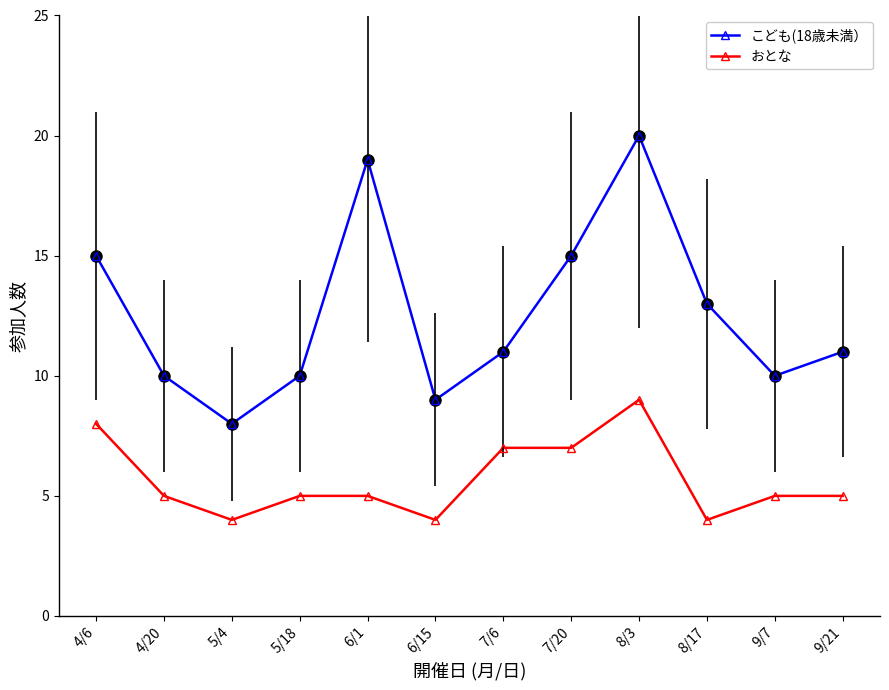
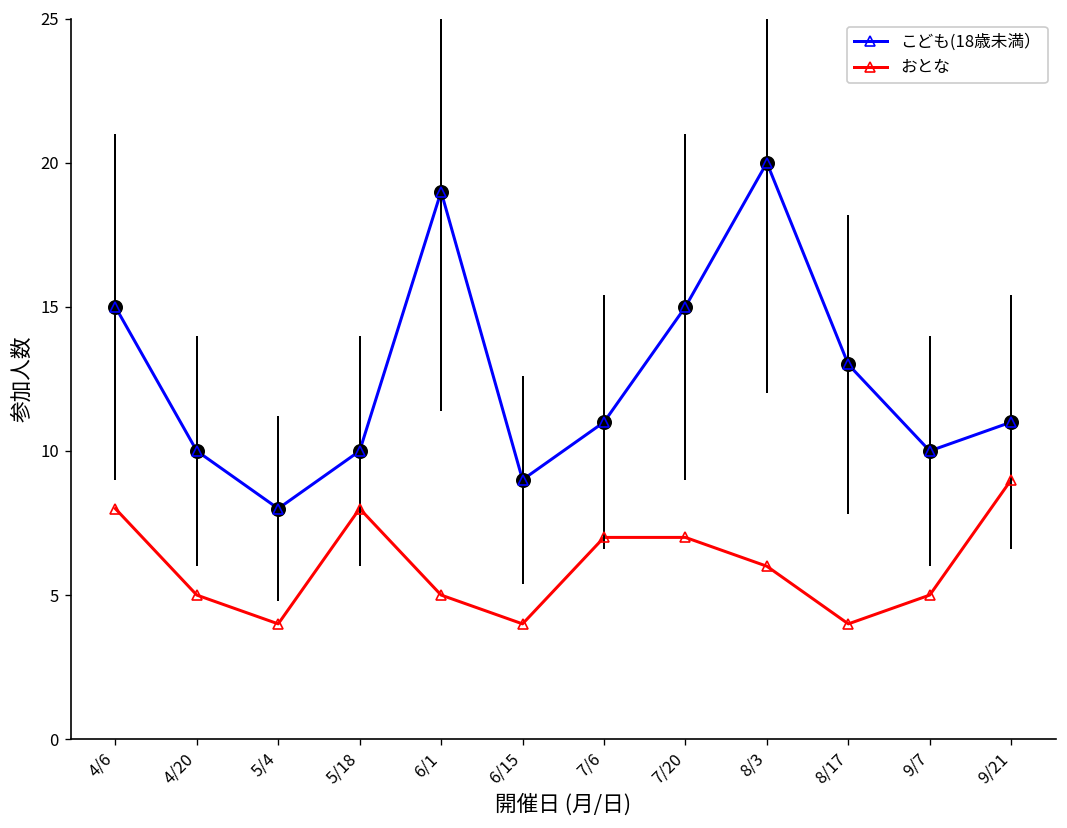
おとな, 5/18: 5 -> 8
おとな, 8/3: 9 -> 6
おとな, 9/21: 5 -> 9
